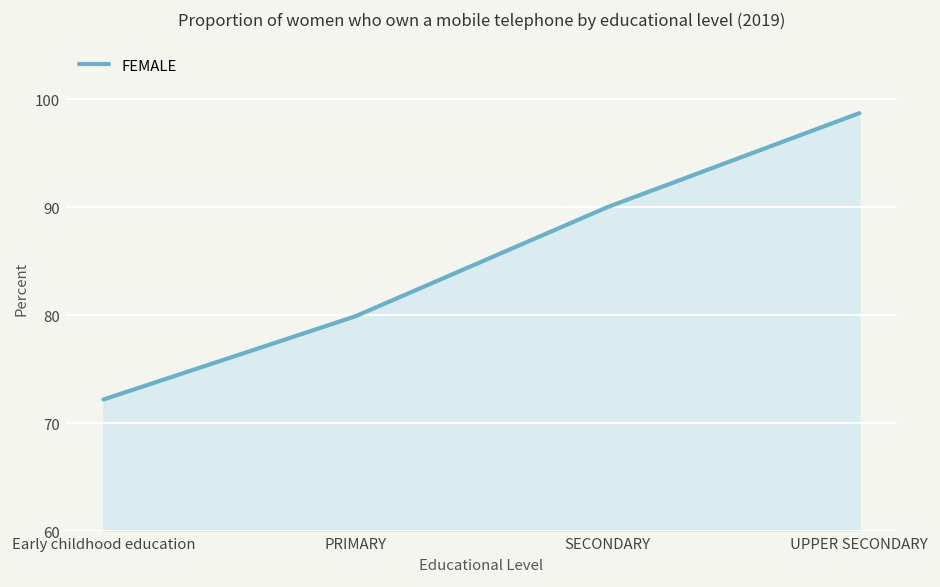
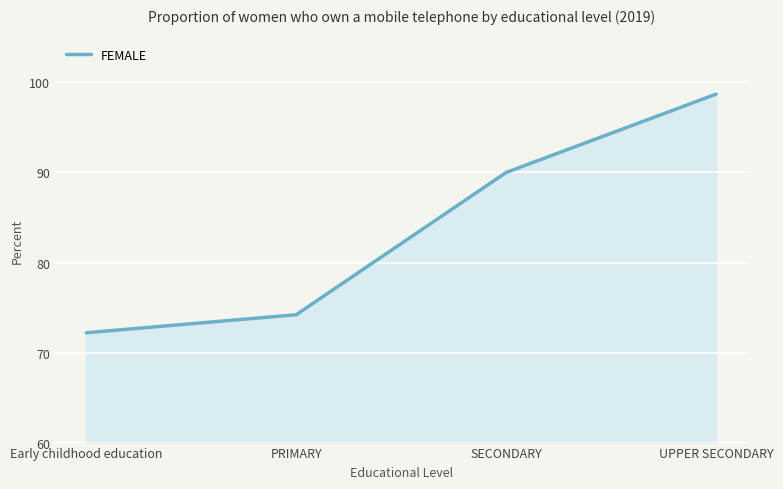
PRIMARY: 80 -> 74
